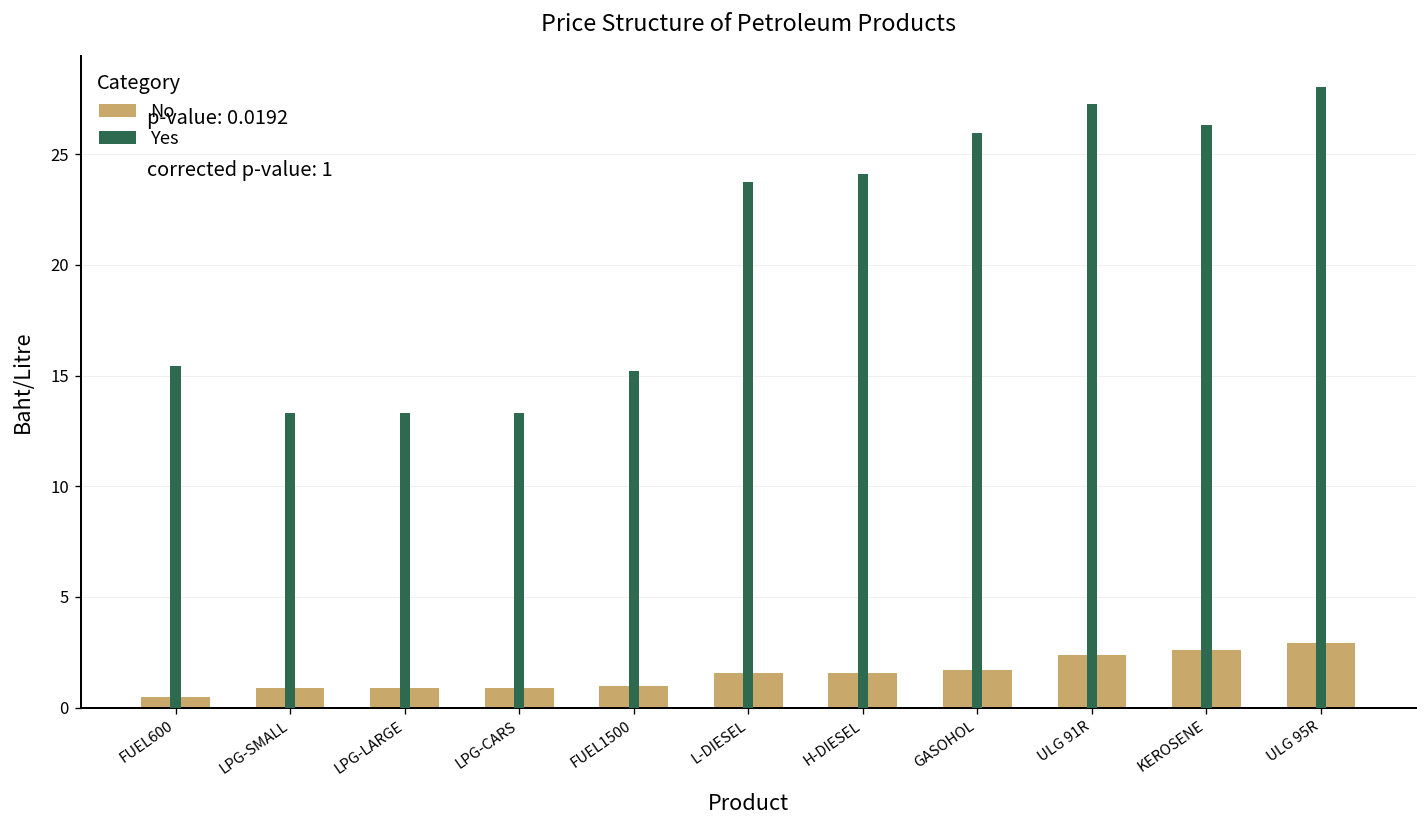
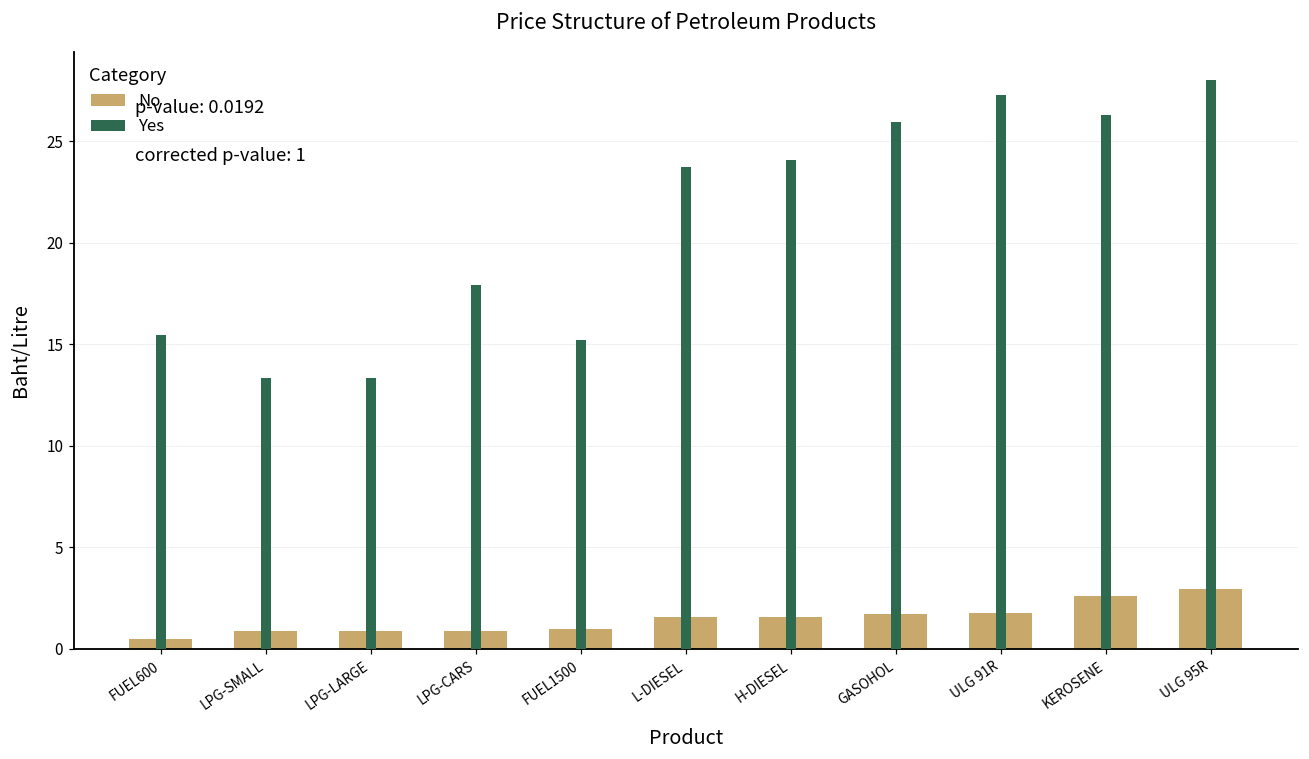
Yes, LPG-CARS: 13.3 -> 17.9
No, ULG 91R: 2.4 -> 1.8
